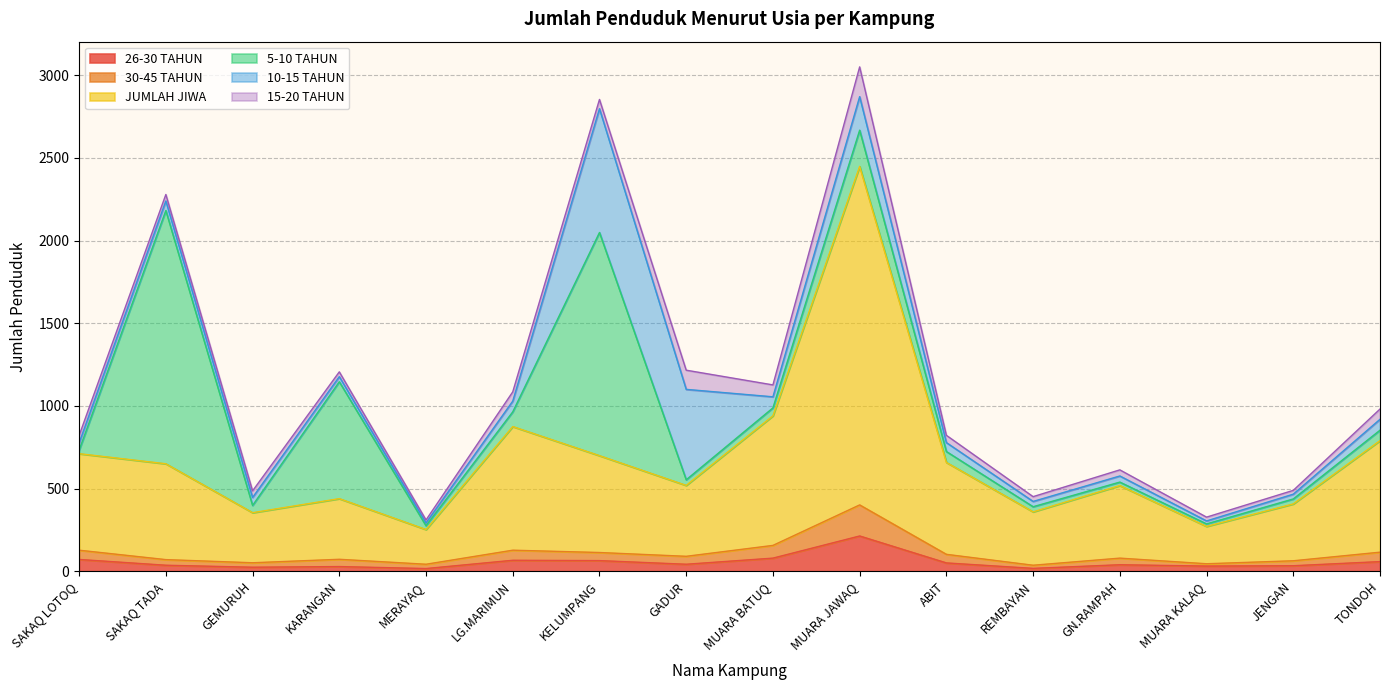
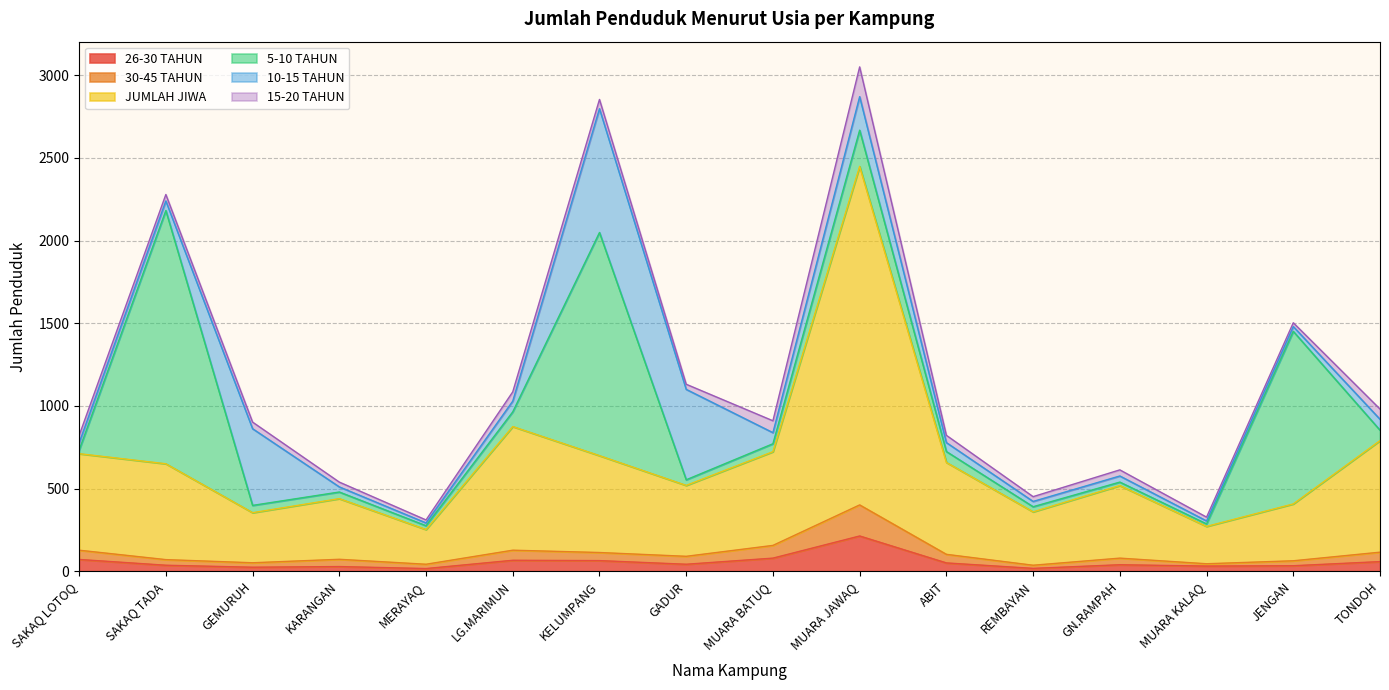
10-15 TAHUN, GEMURUH: 50 -> 460
5-10 TAHUN, KARANGAN: 710 -> 40
15-20 TAHUN, GADUR: 120 -> 30
JUMLAH JIWA, MUARA BATUQ: 780 -> 570
5-10 TAHUN, JENGAN: 30 -> 1040
